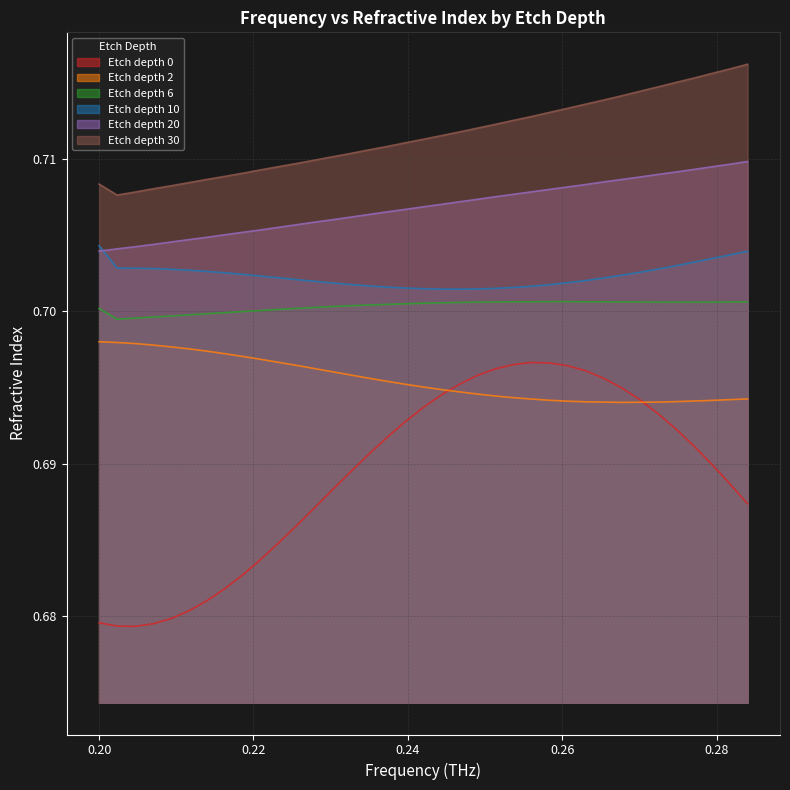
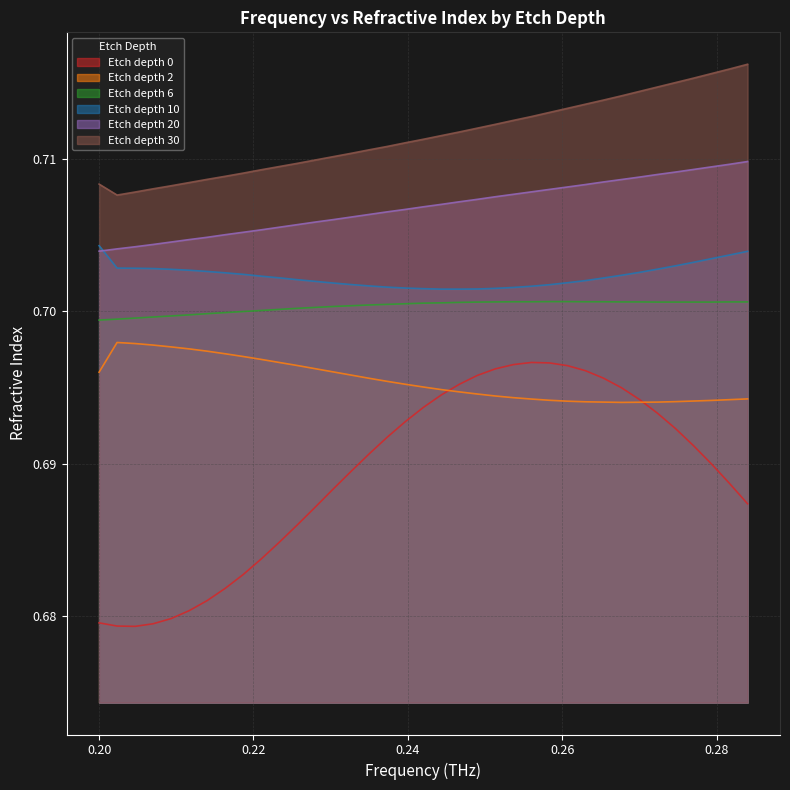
Etch depth 2, 0.20: 0.698 -> 0.696
Etch depth 6, 0.20: 0.7002 -> 0.6994
